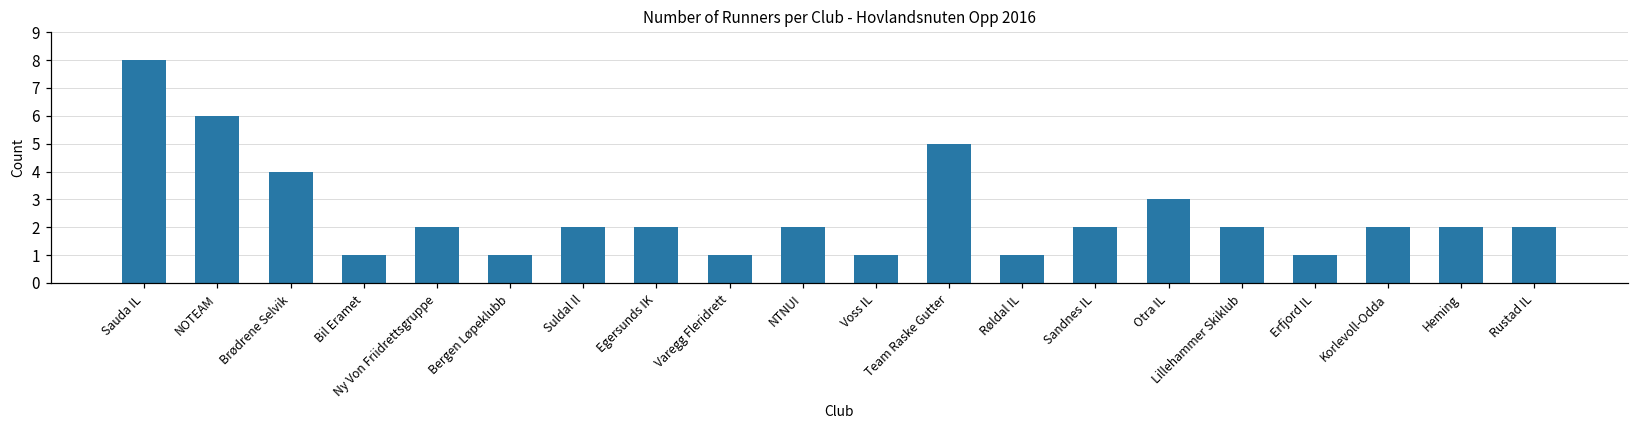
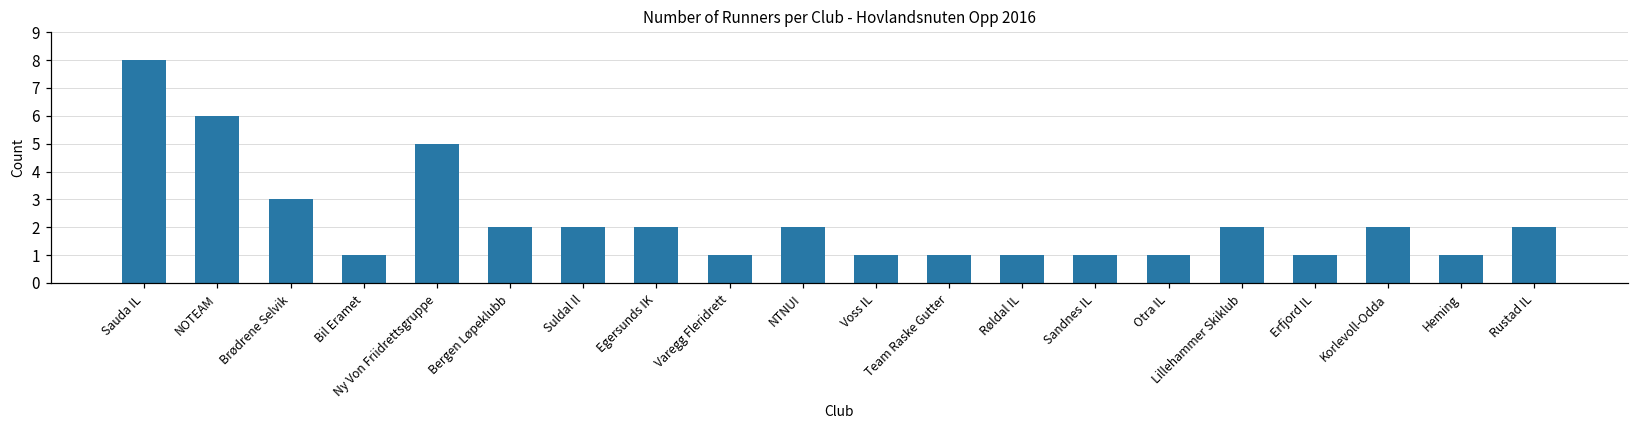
Brødrene Selvik: 4 -> 3
Ny Von Friidrettsgruppe: 2 -> 5
Bergen Løpeklubb: 1 -> 2
Team Raske Gutter: 5 -> 1
Sandnes IL: 2 -> 1
Otra IL: 3 -> 1
Heming: 2 -> 1
